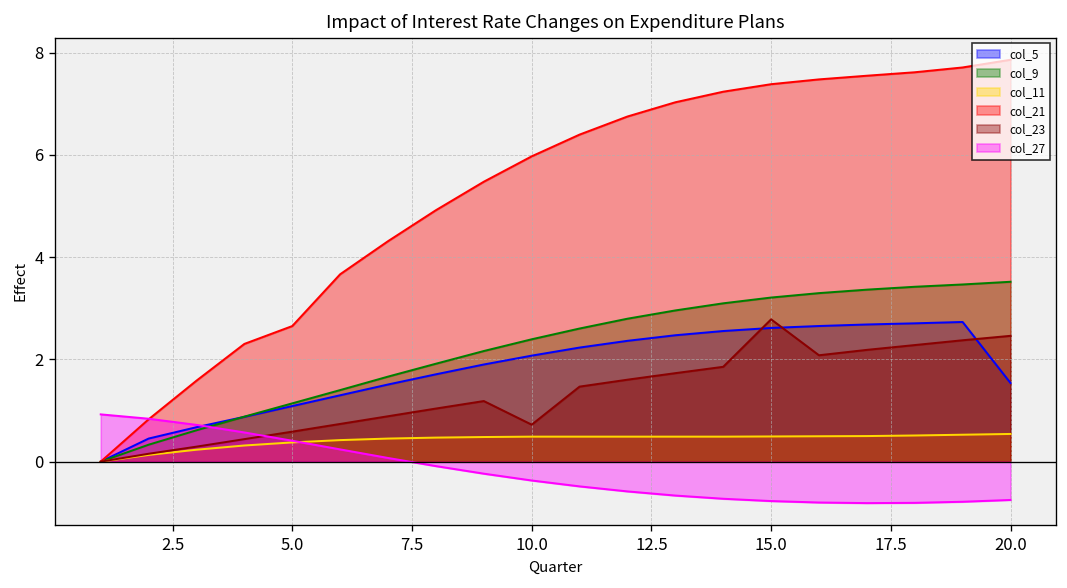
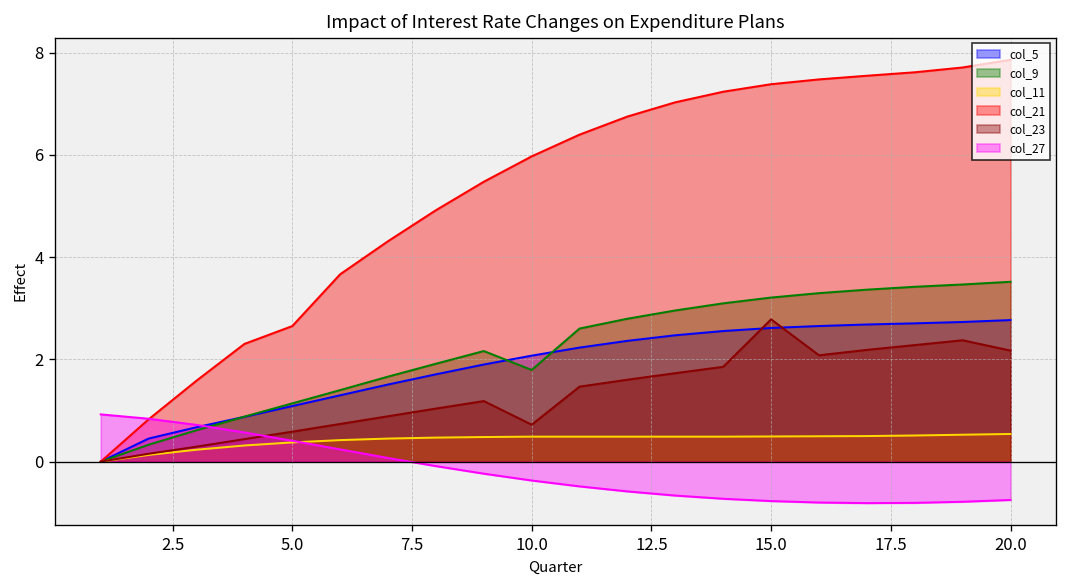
col_9, 10.0: 2.4 -> 1.8
col_5, 20.0: 1.5 -> 2.8
col_23, 20.0: 2.5 -> 2.2
